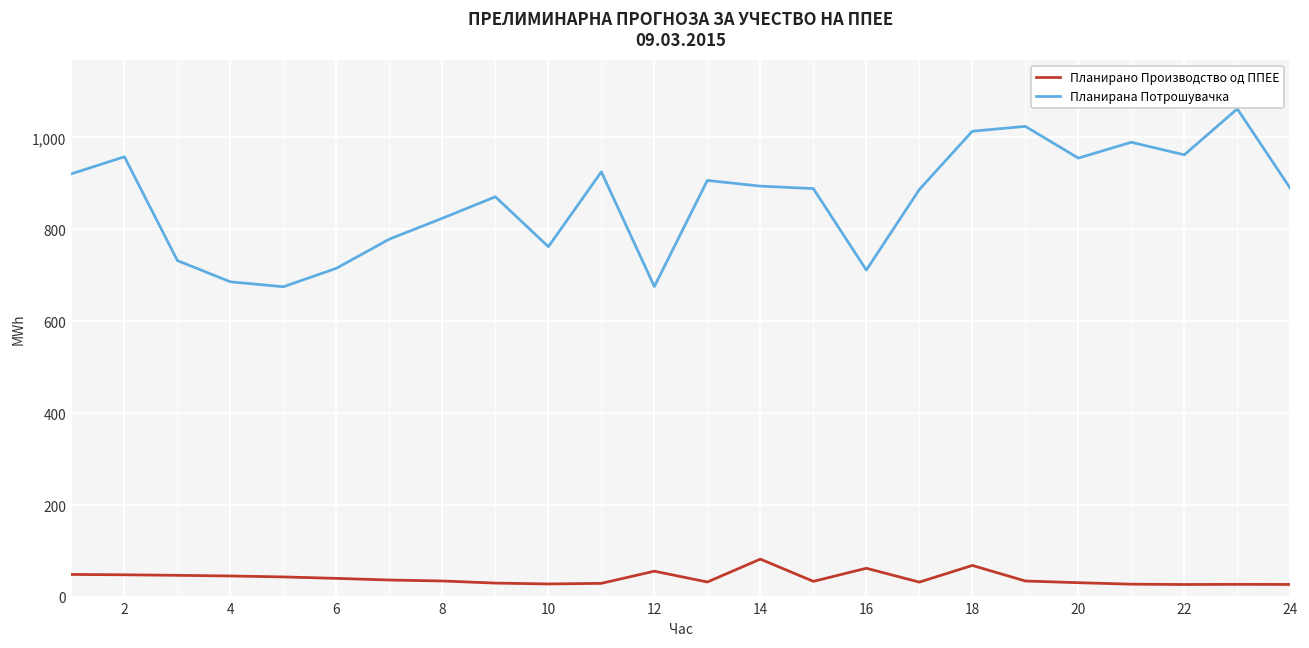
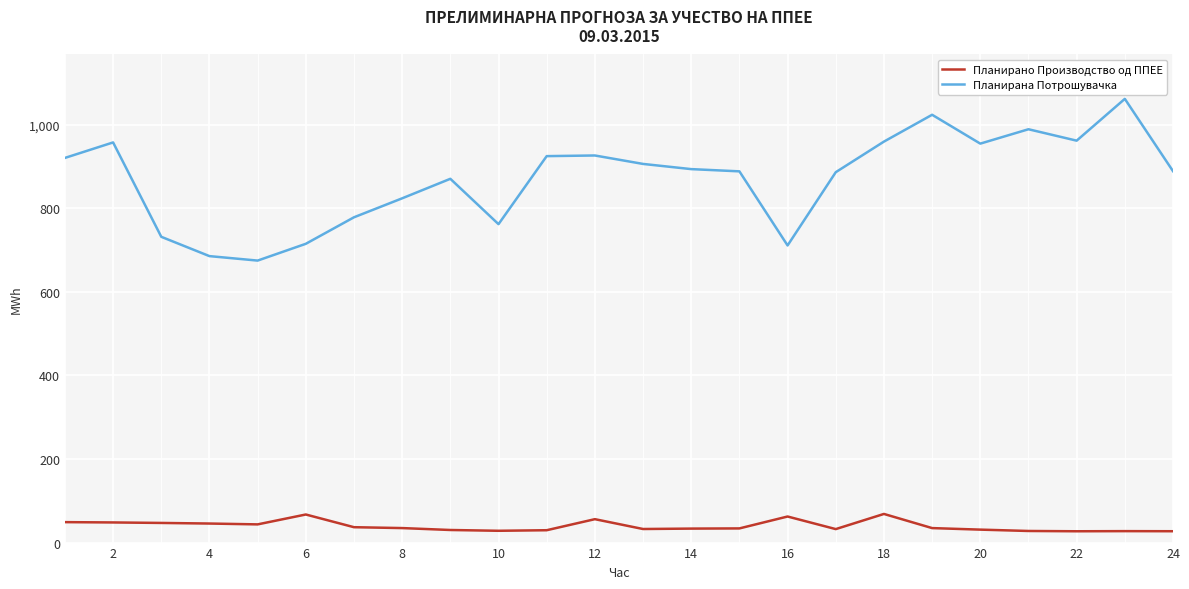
Планирано Производство од ППЕЕ, 6: 40 -> 70
Планирана Потрошувачка, 12: 680 -> 930
Планирано Производство од ППЕЕ, 14: 80 -> 30
Планирана Потрошувачка, 18: 1,010 -> 960
